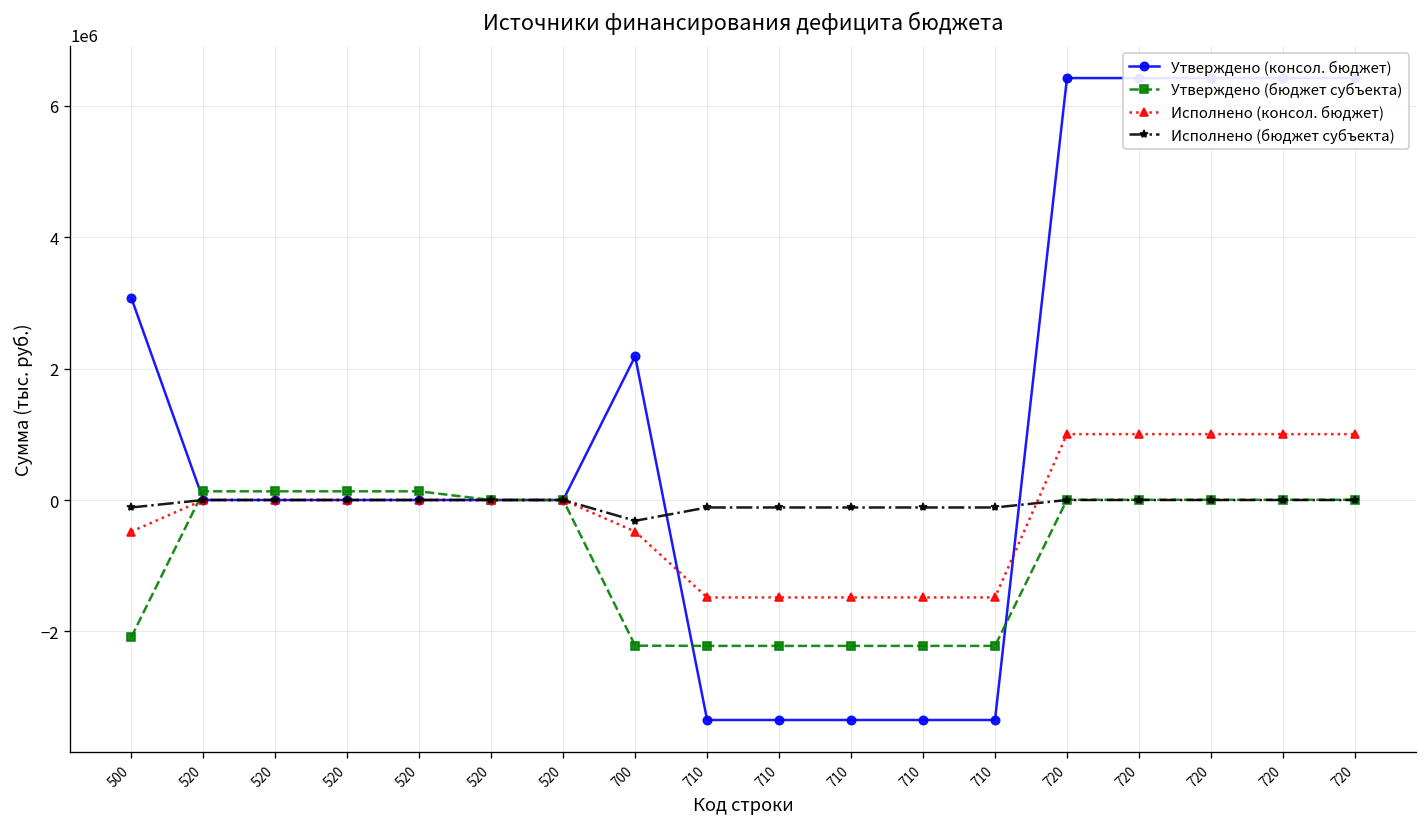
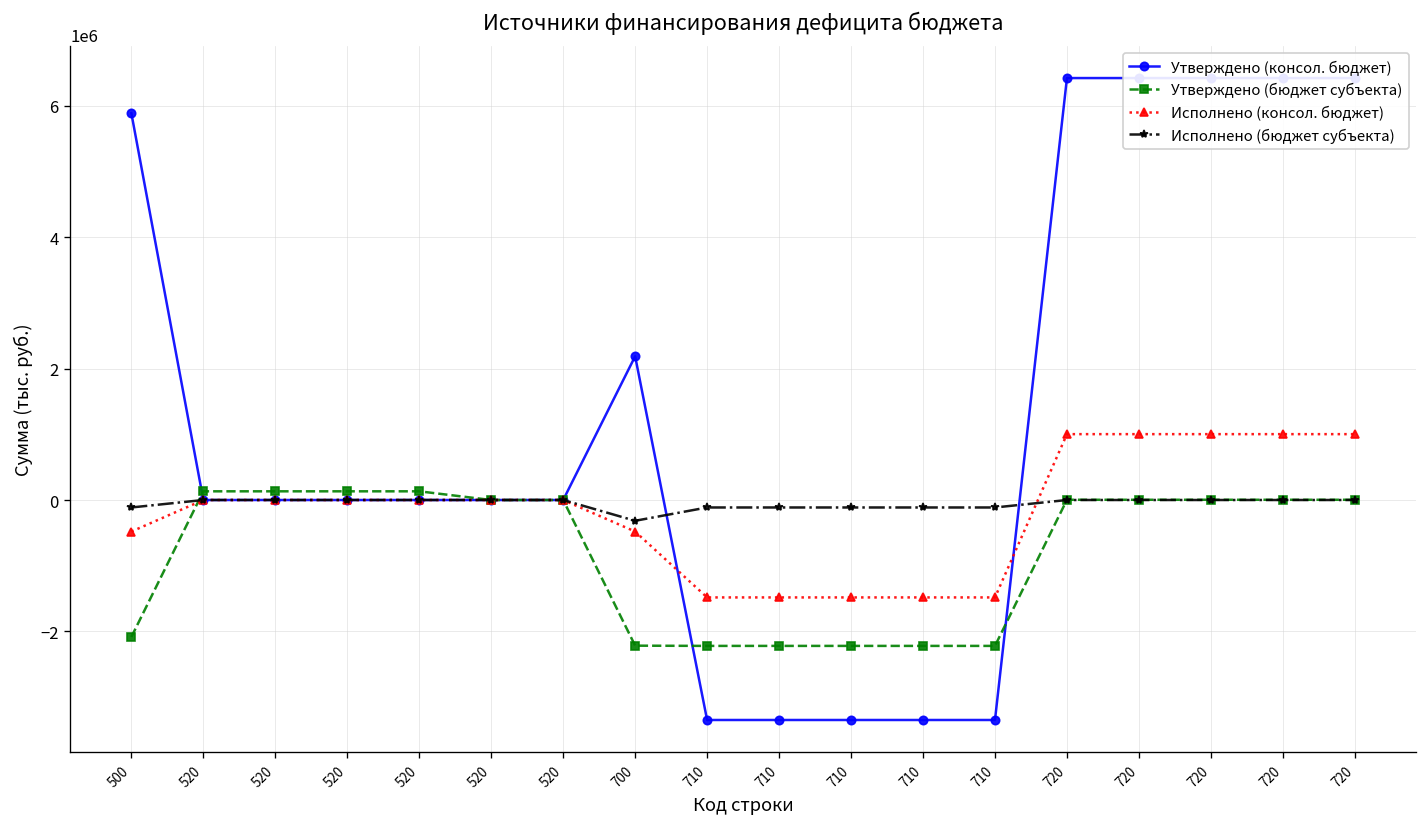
Утверждено (консол. бюджет), 500: 3100000 -> 5900000
